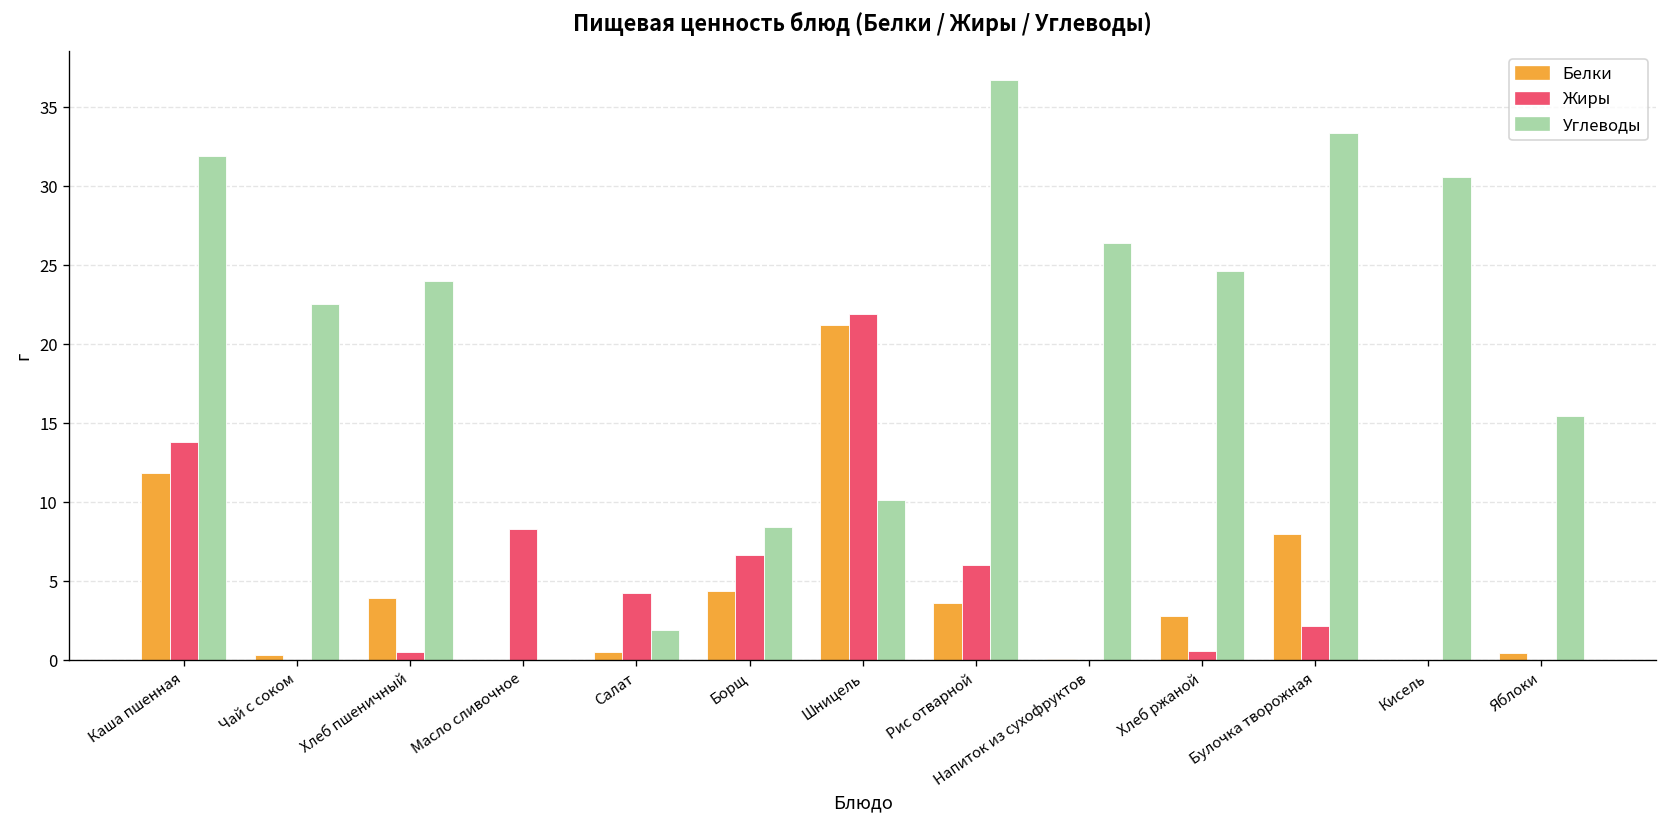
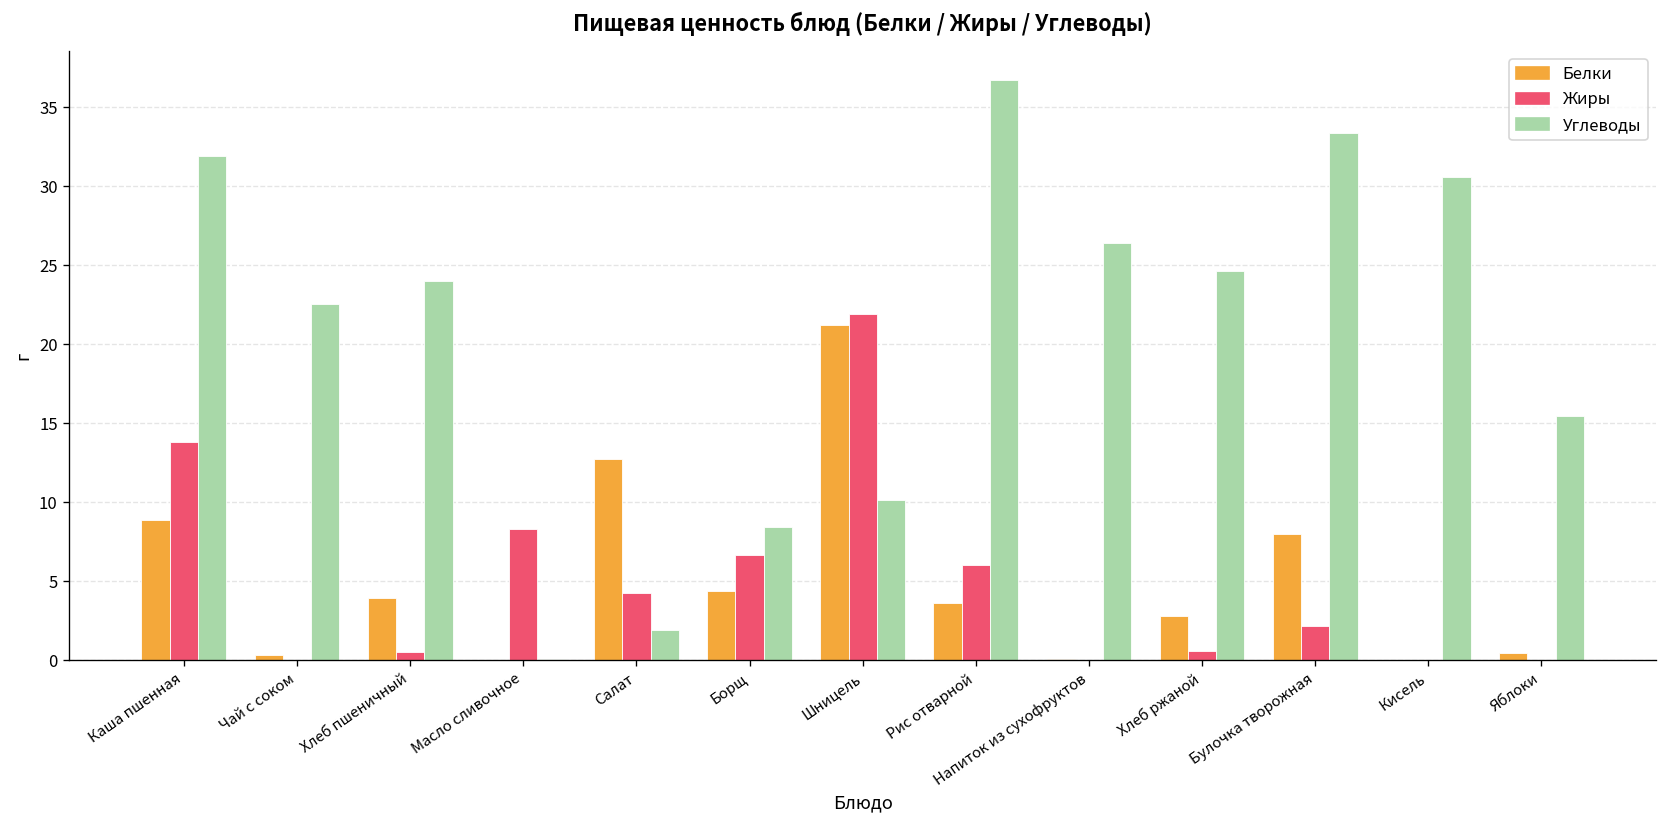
Белки, Каша пшенная: 11.9 -> 8.9
Белки, Салат: 0.5 -> 12.7
